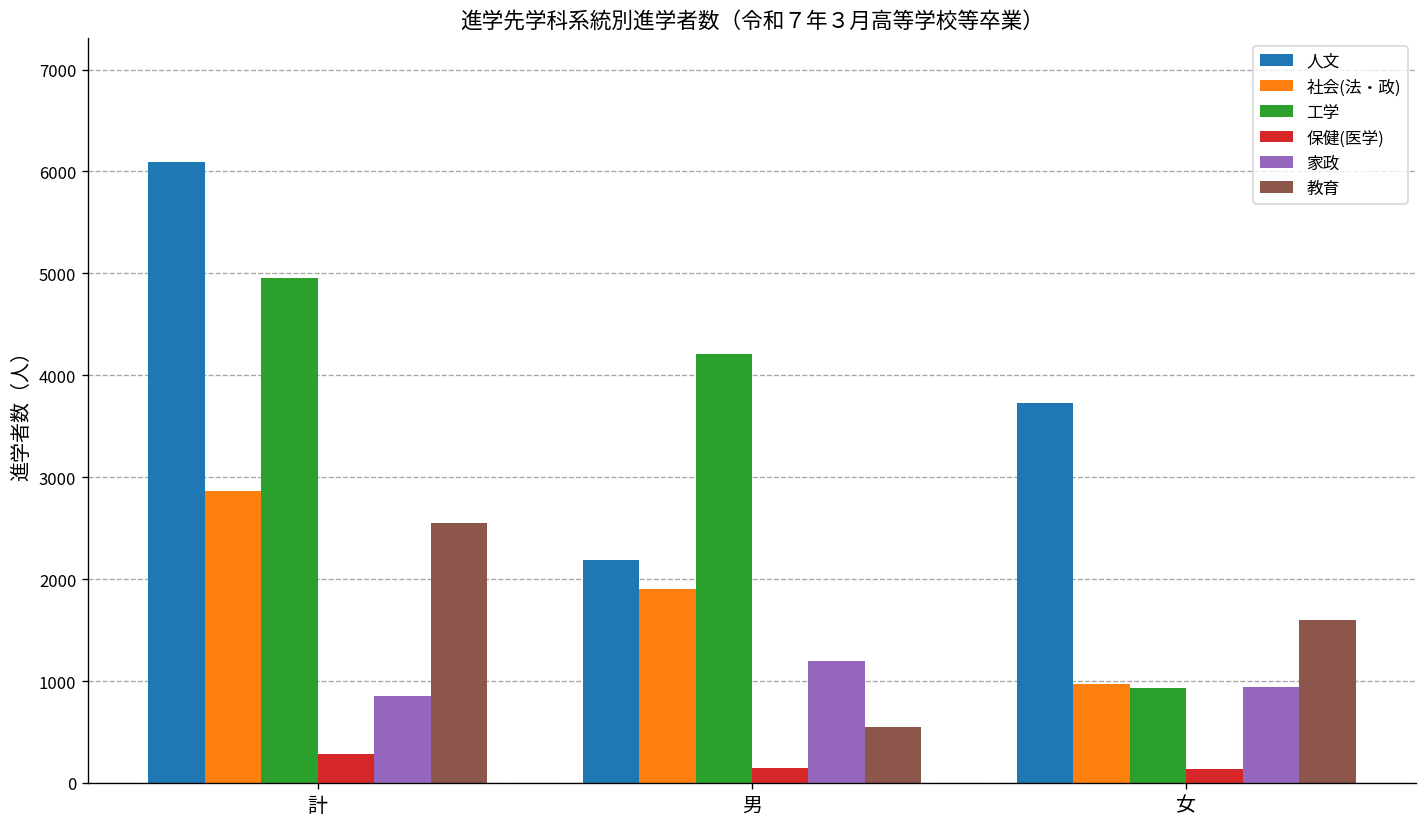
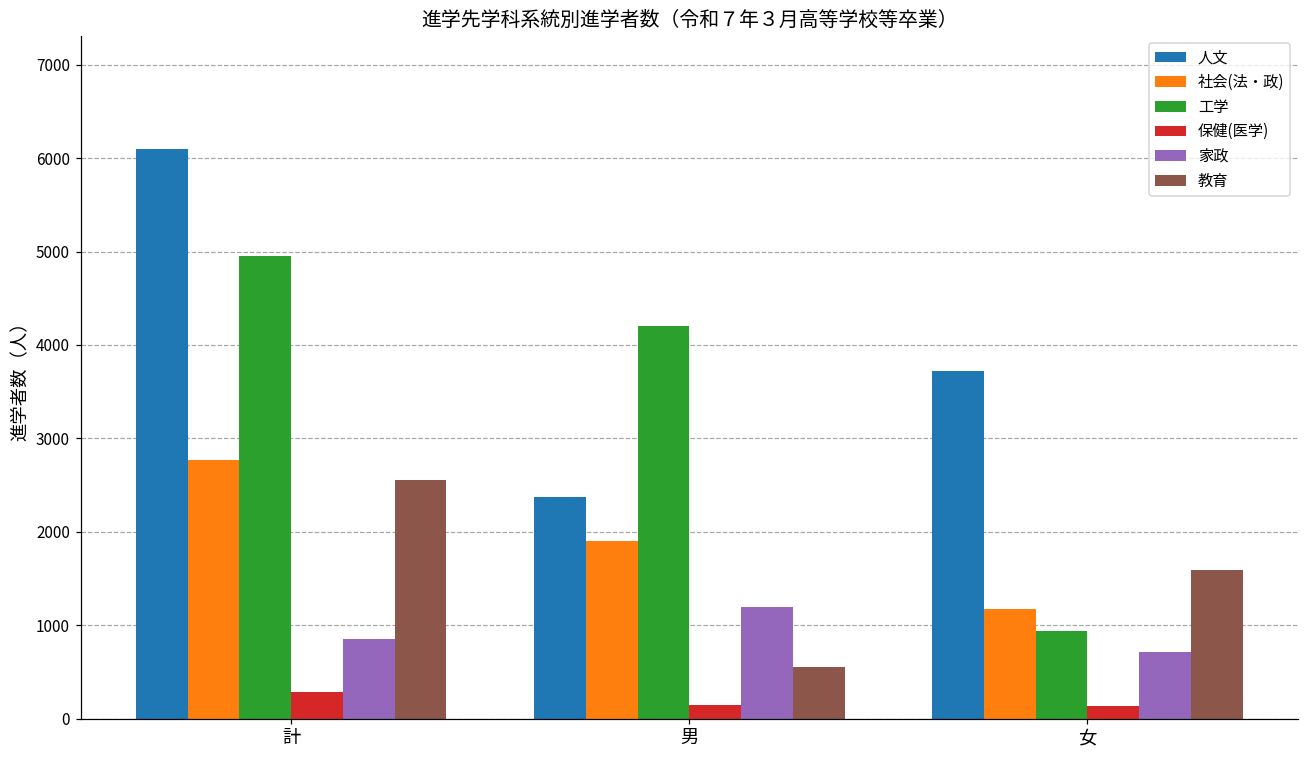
社会(法・政), 計: 2900 -> 2800
人文, 男: 2200 -> 2400
社会(法・政), 女: 1000 -> 1200
家政, 女: 900 -> 700
